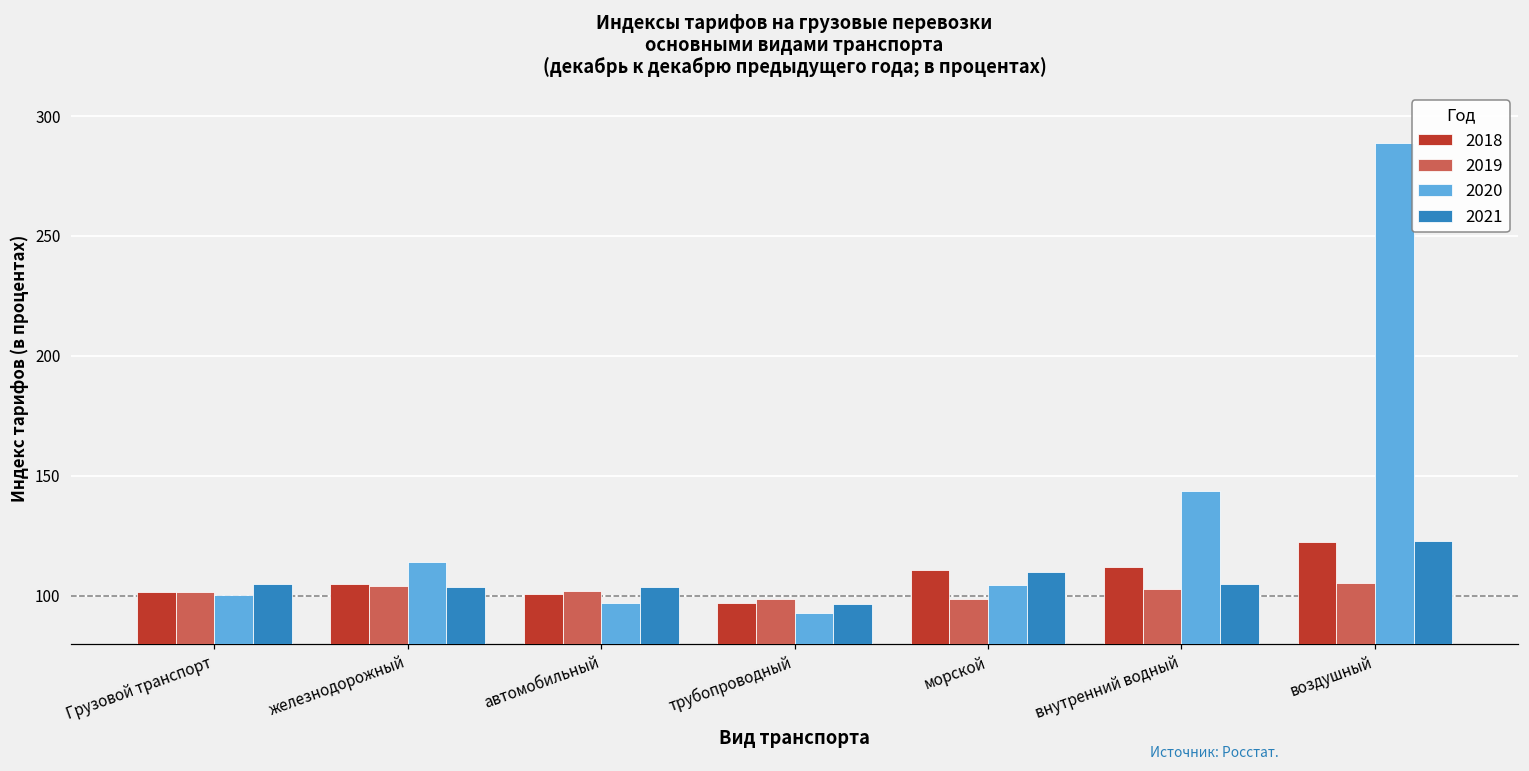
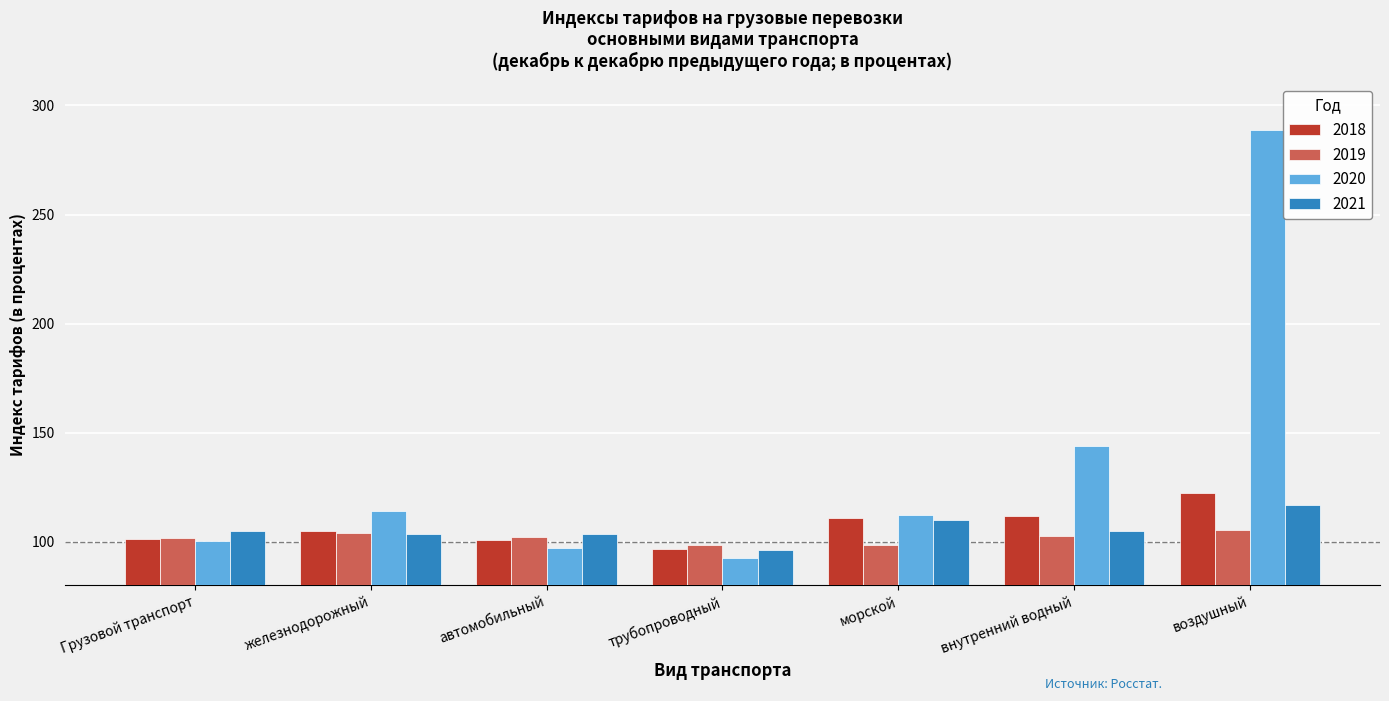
2020, морской: 104 -> 112
2021, воздушный: 123 -> 117
